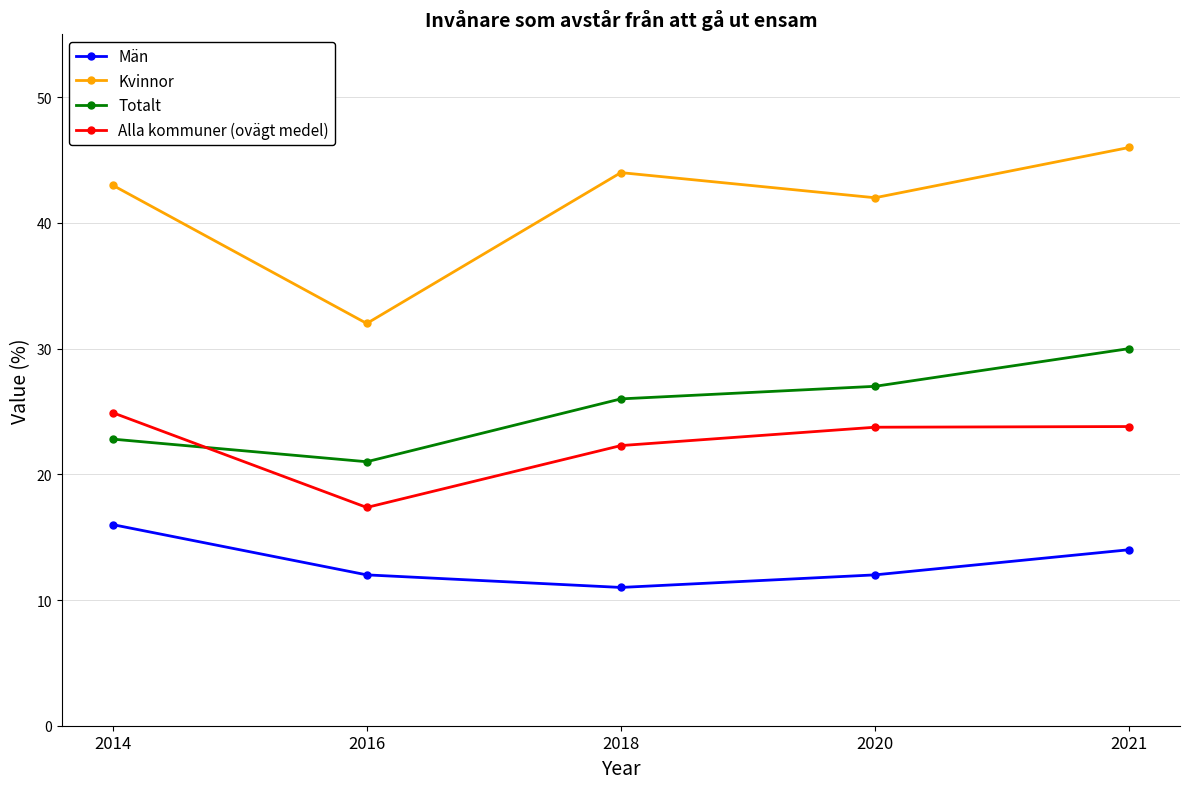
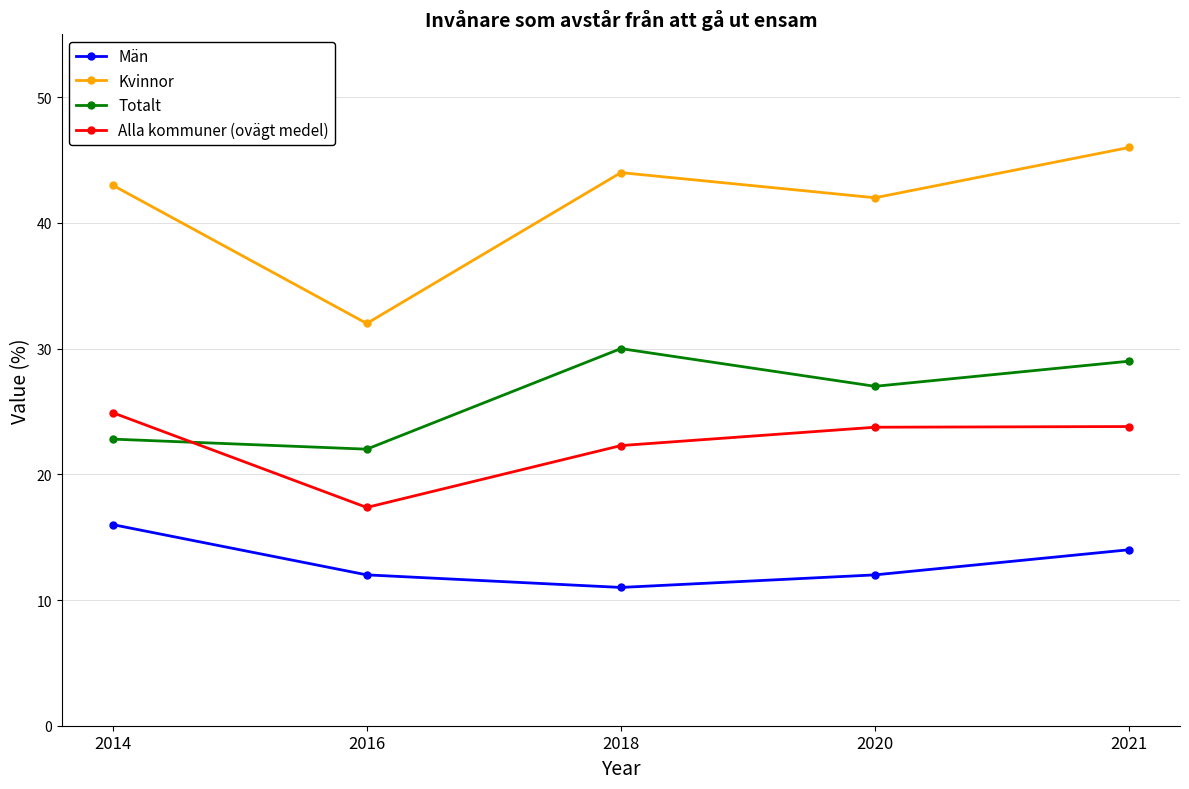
Totalt, 2016: 21 -> 22
Totalt, 2018: 26 -> 30
Totalt, 2021: 30 -> 29
